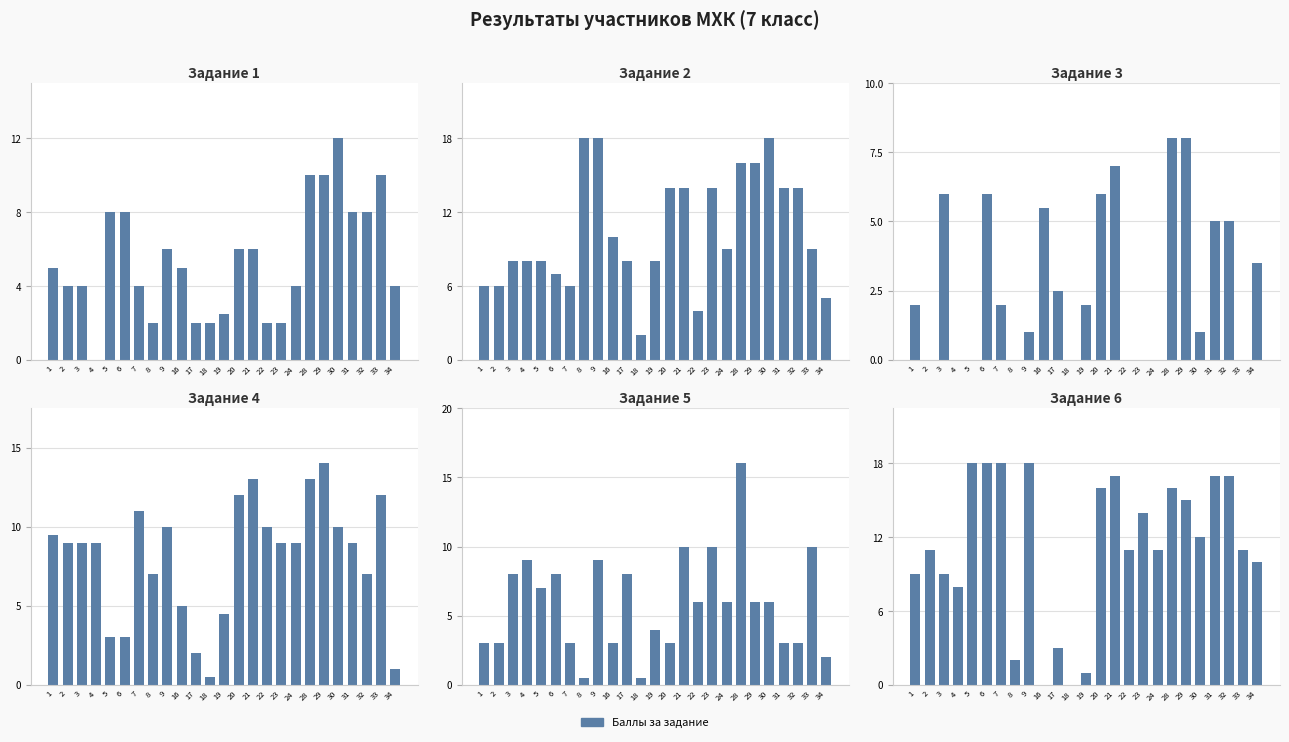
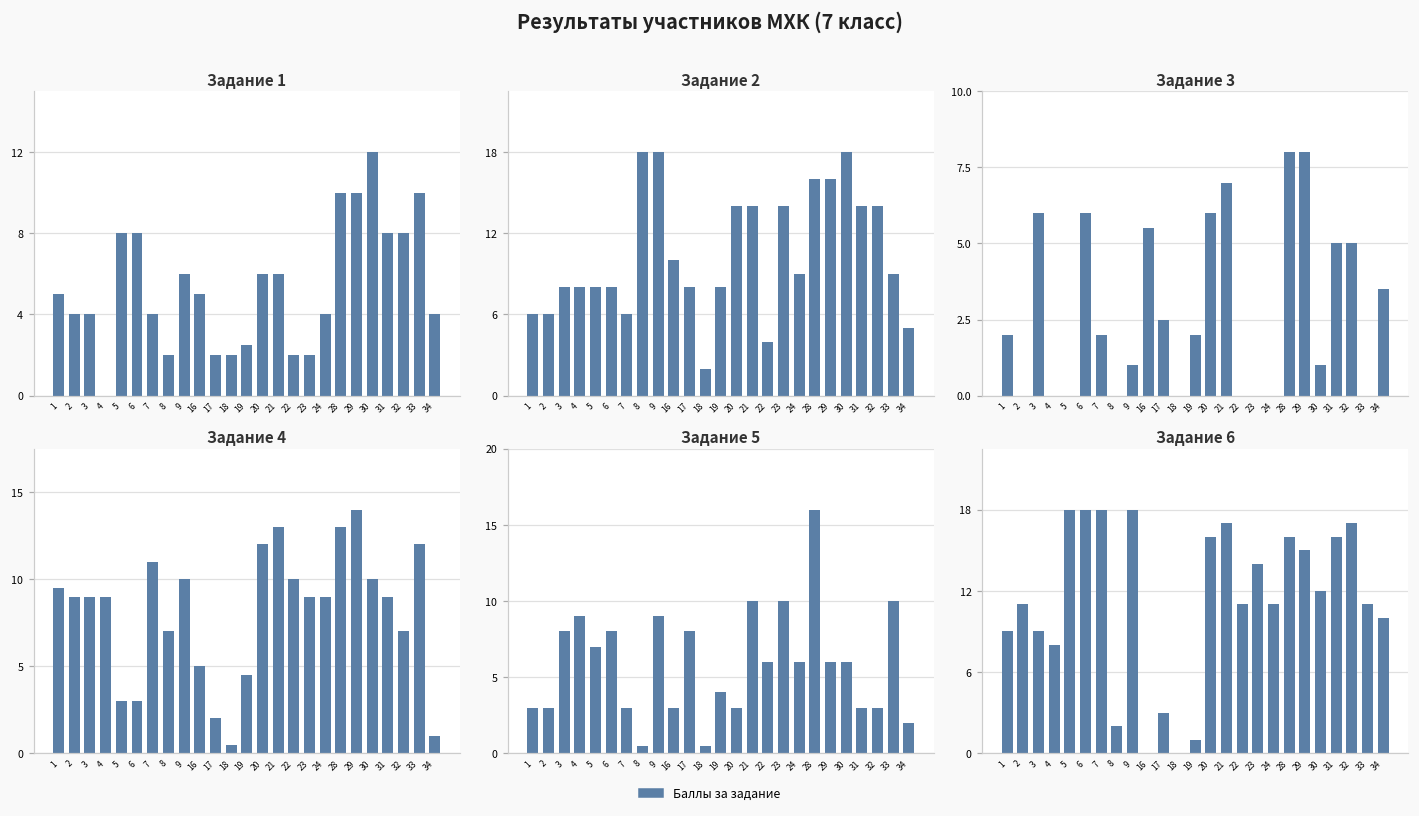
Задание 2, 6: 7 -> 8
Задание 6, 31: 17 -> 16
